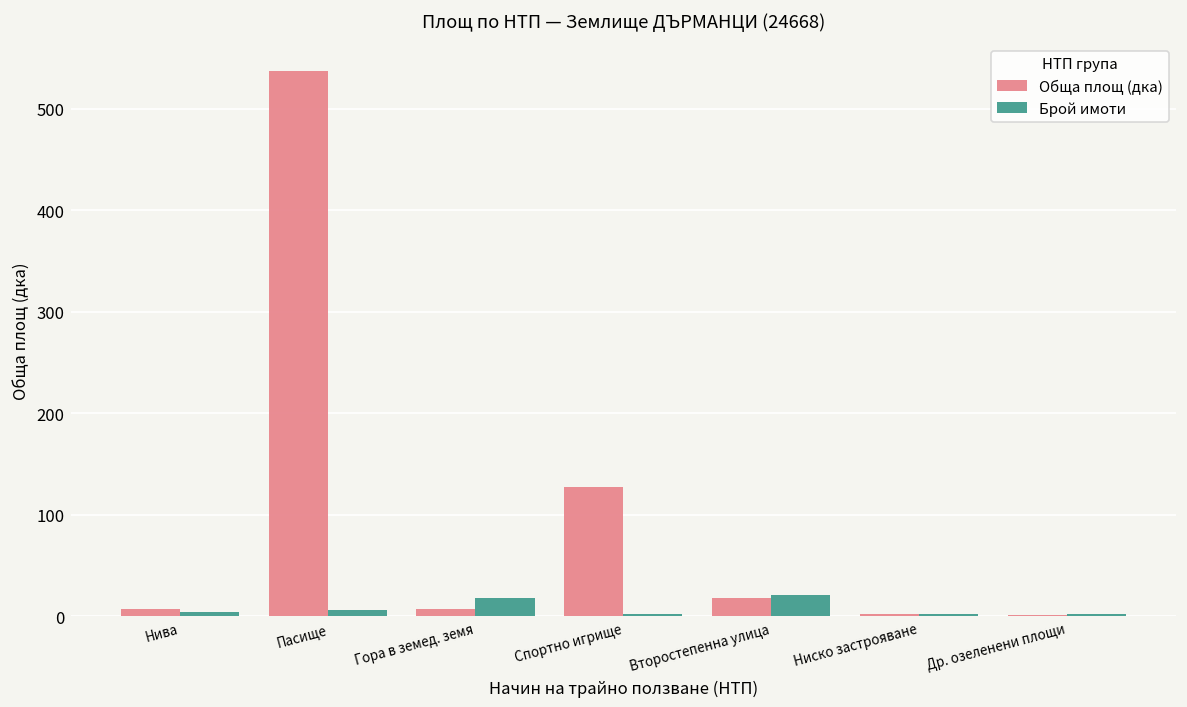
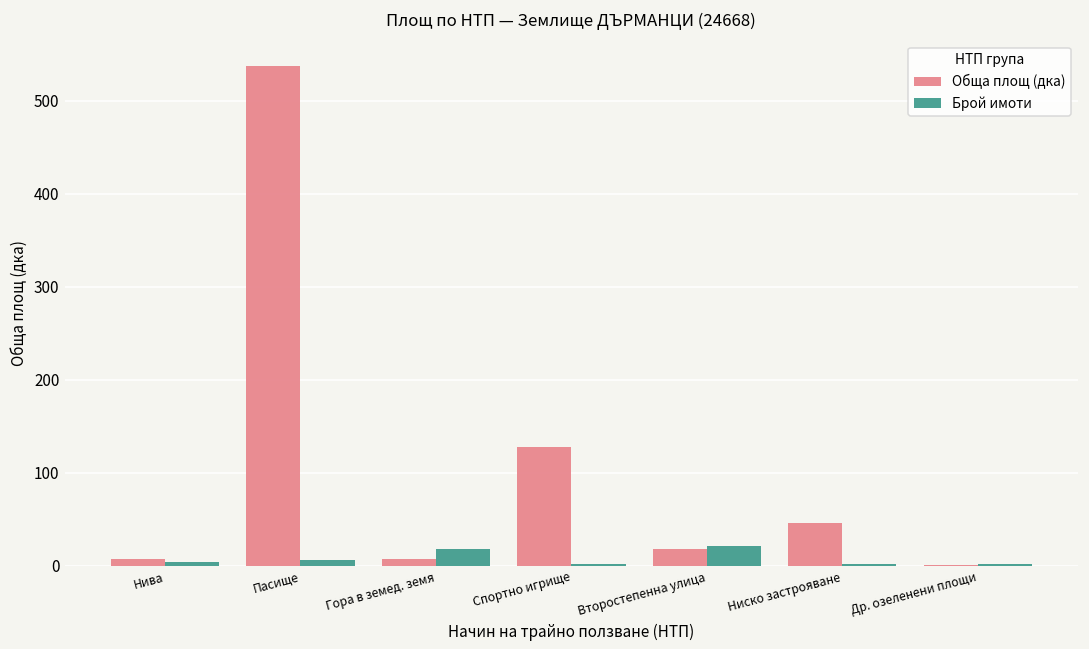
Обща площ (дка), Ниско застрояване: 0 -> 50
